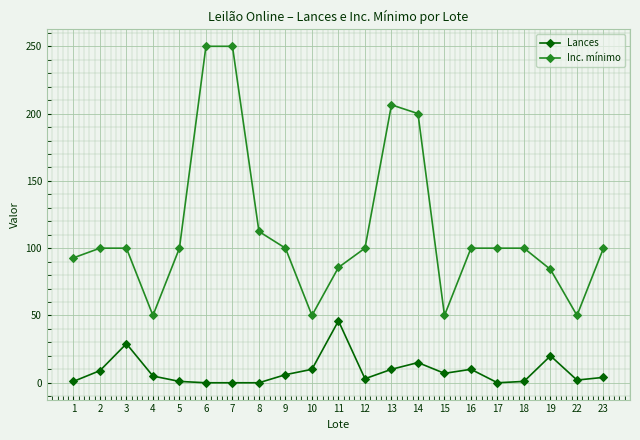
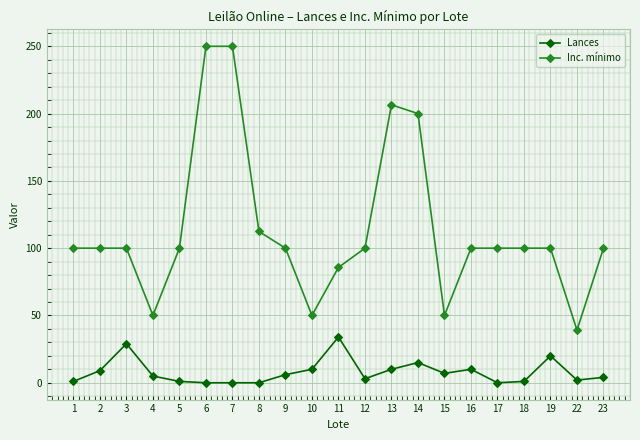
Inc. mínimo, 1: 93 -> 100
Lances, 11: 46 -> 34
Inc. mínimo, 19: 84 -> 100
Inc. mínimo, 22: 50 -> 39
